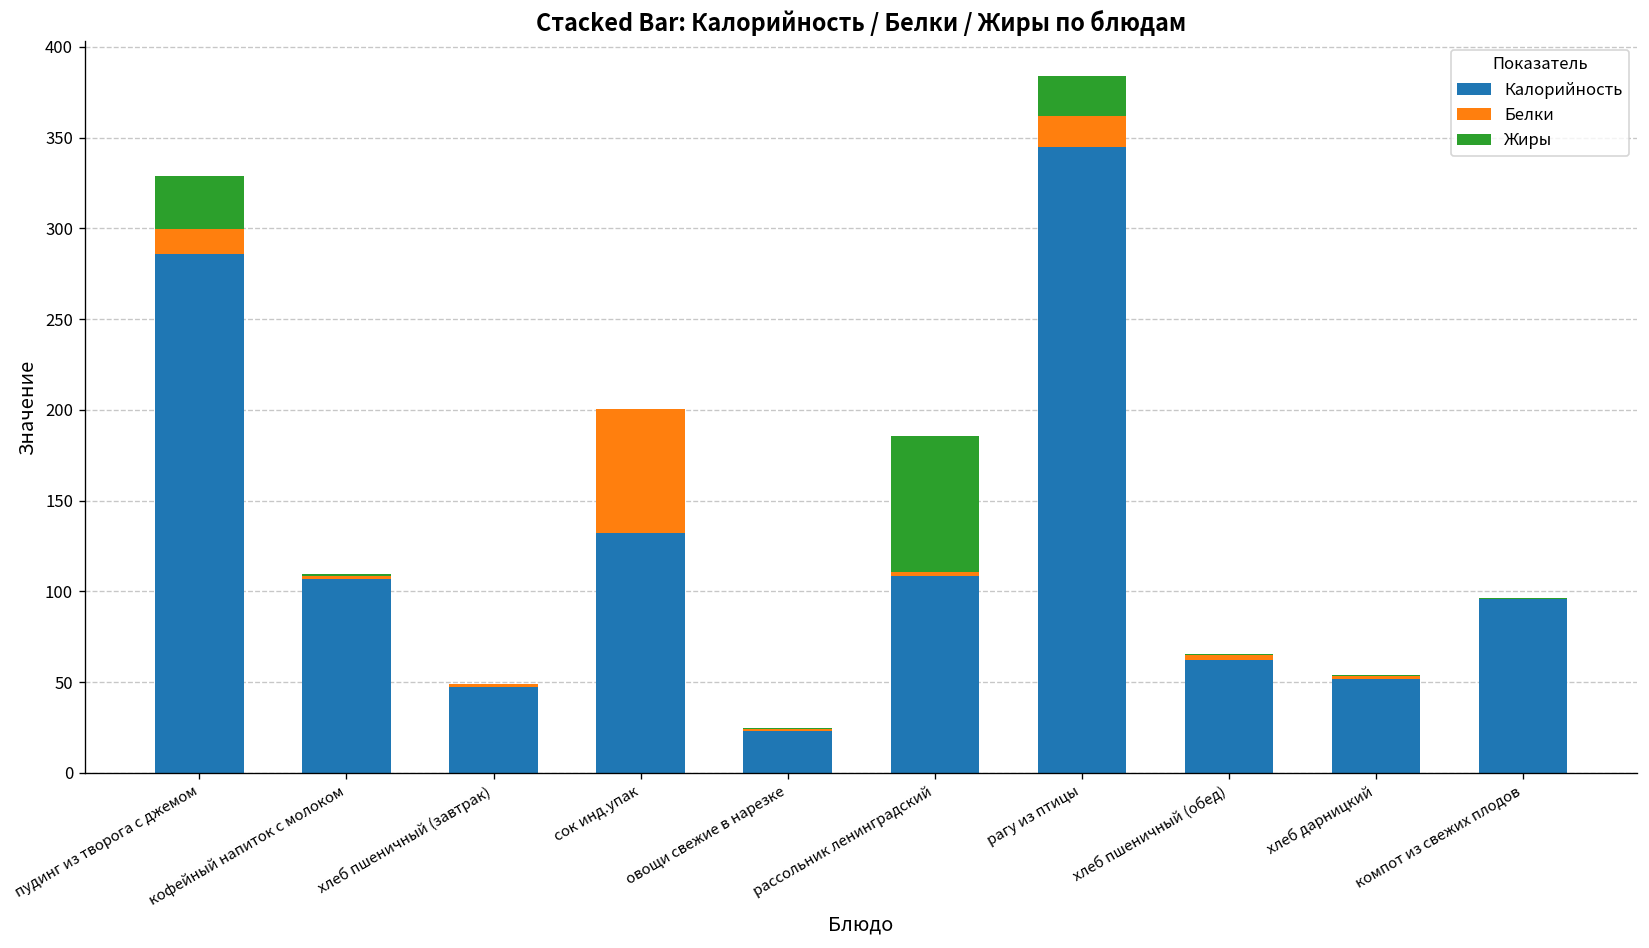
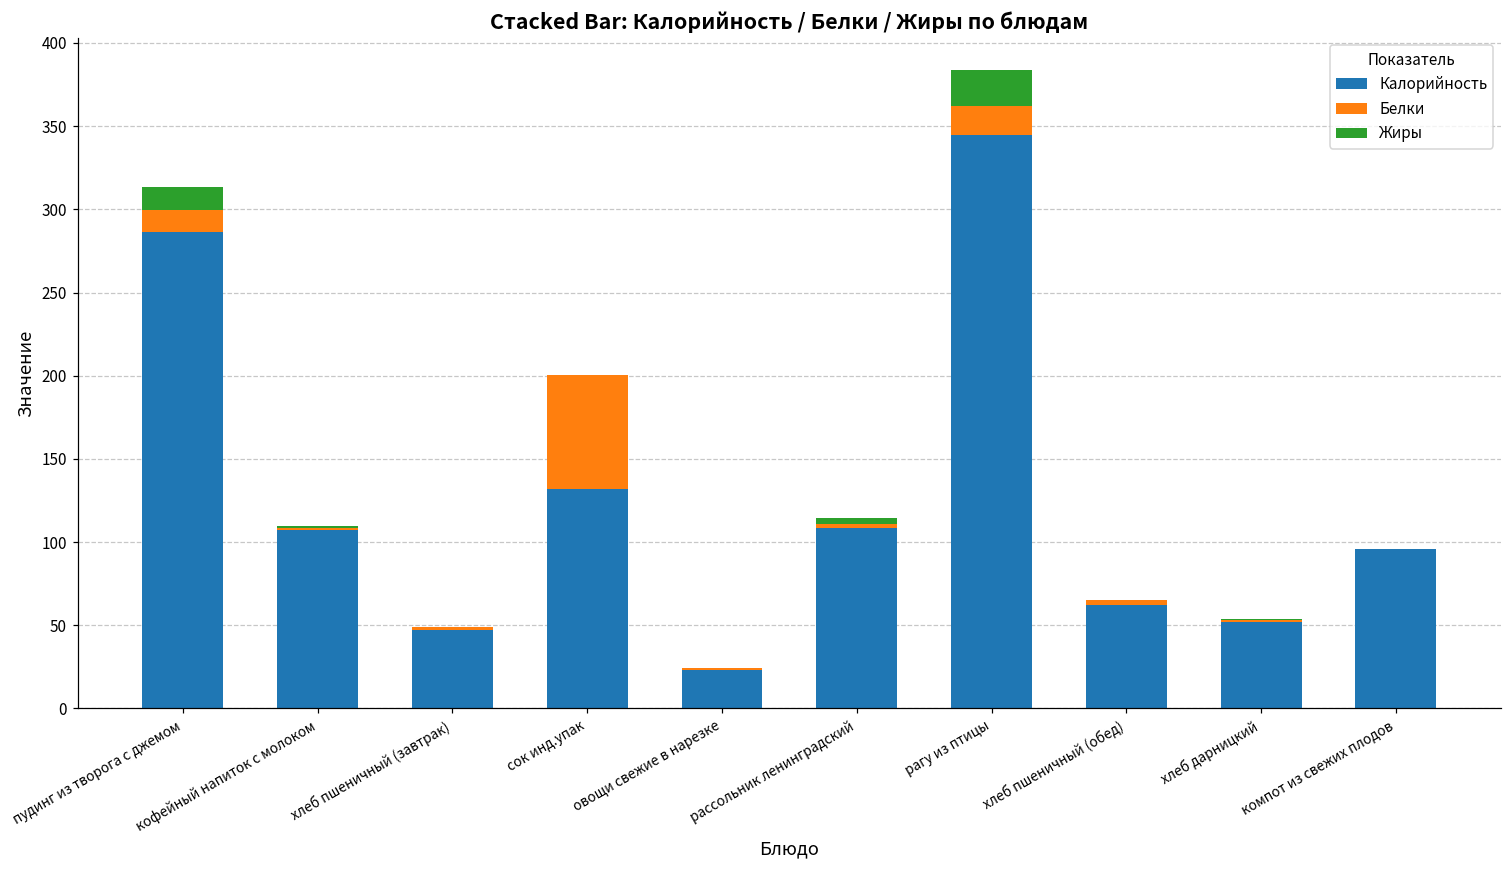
Жиры, пудинг из творога с джемом: 30 -> 14
Жиры, рассольник ленинградский: 75 -> 3
